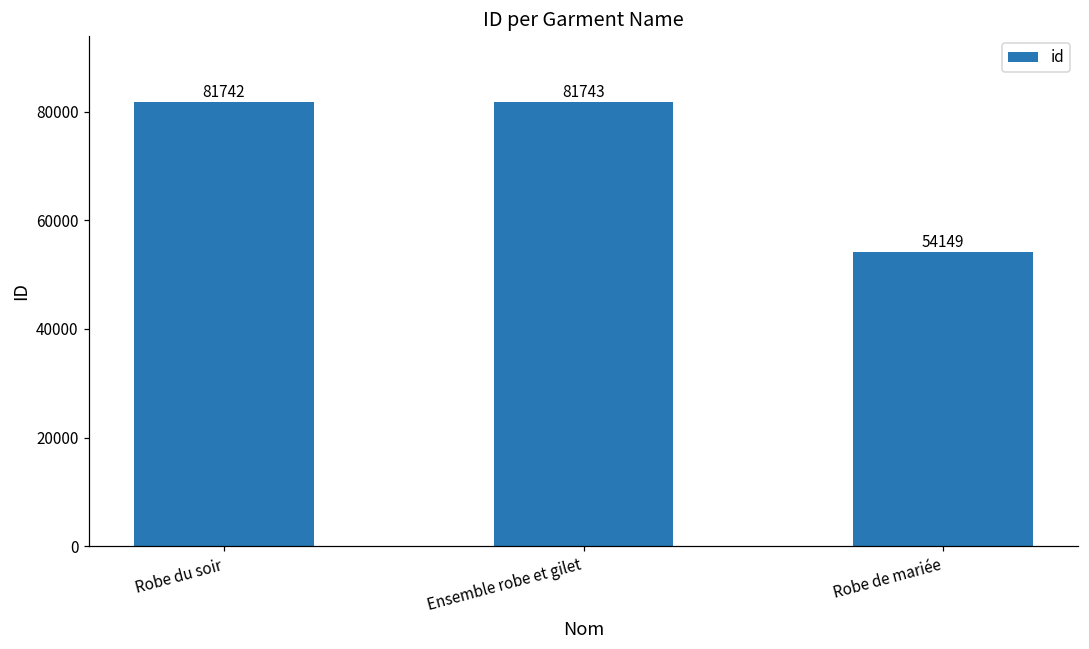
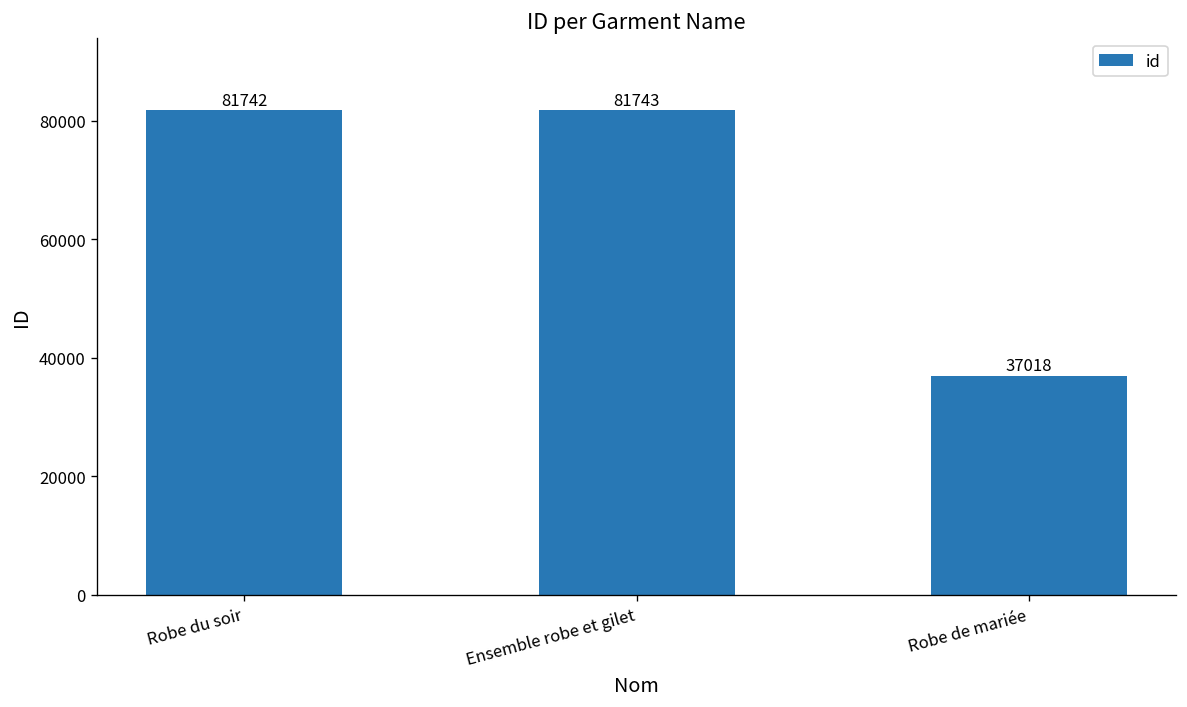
Robe de mariée: 54149 -> 37018
